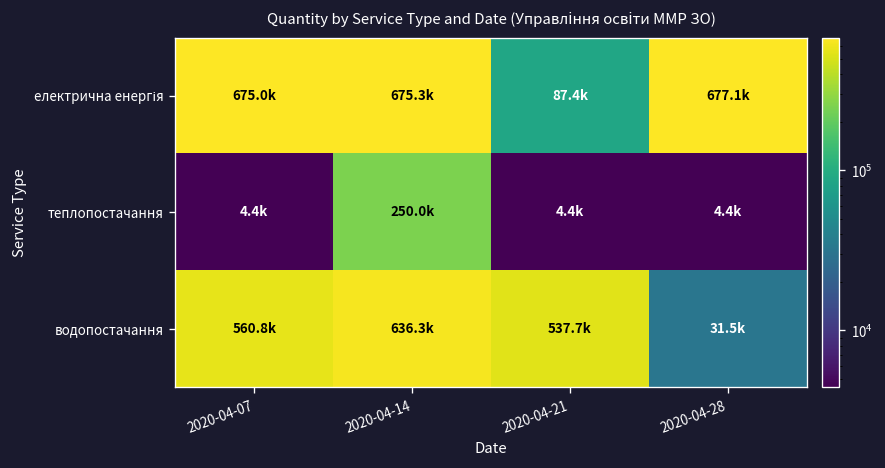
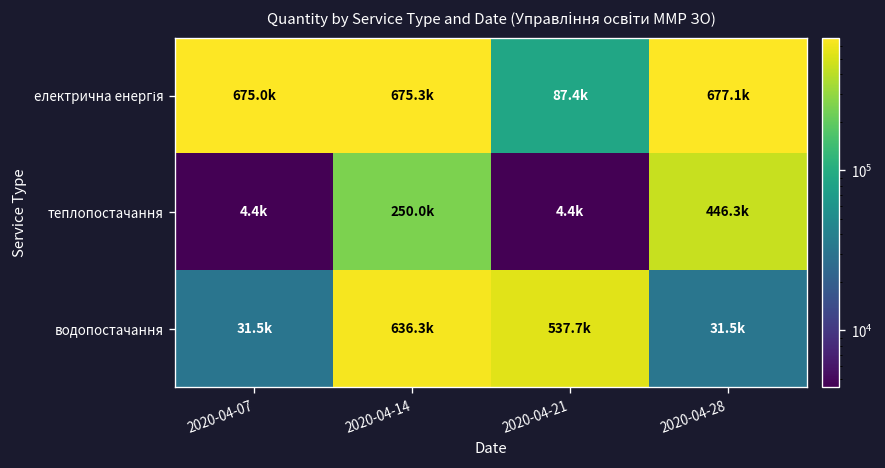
теплопостачання, 2020-04-28: 4.4k -> 446.3k
водопостачання, 2020-04-07: 560.8k -> 31.5k
